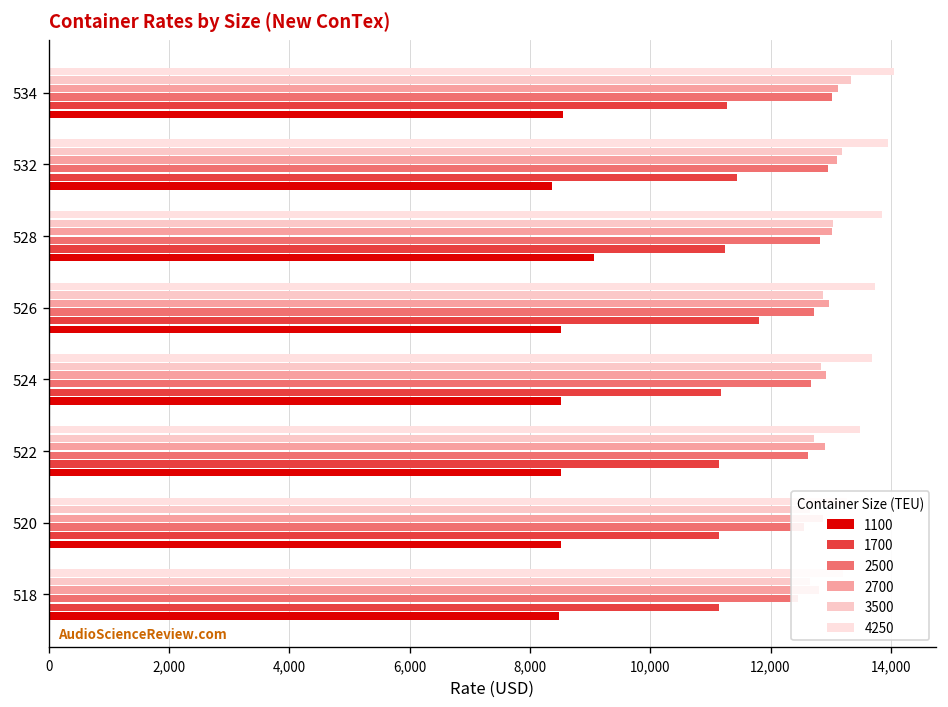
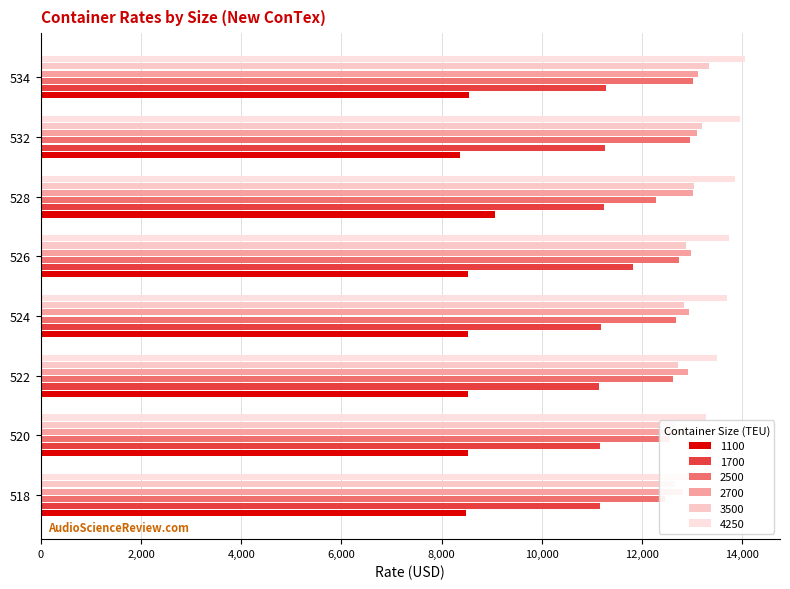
1700, 532: 11,400 -> 11,300
2500, 528: 12,800 -> 12,300
